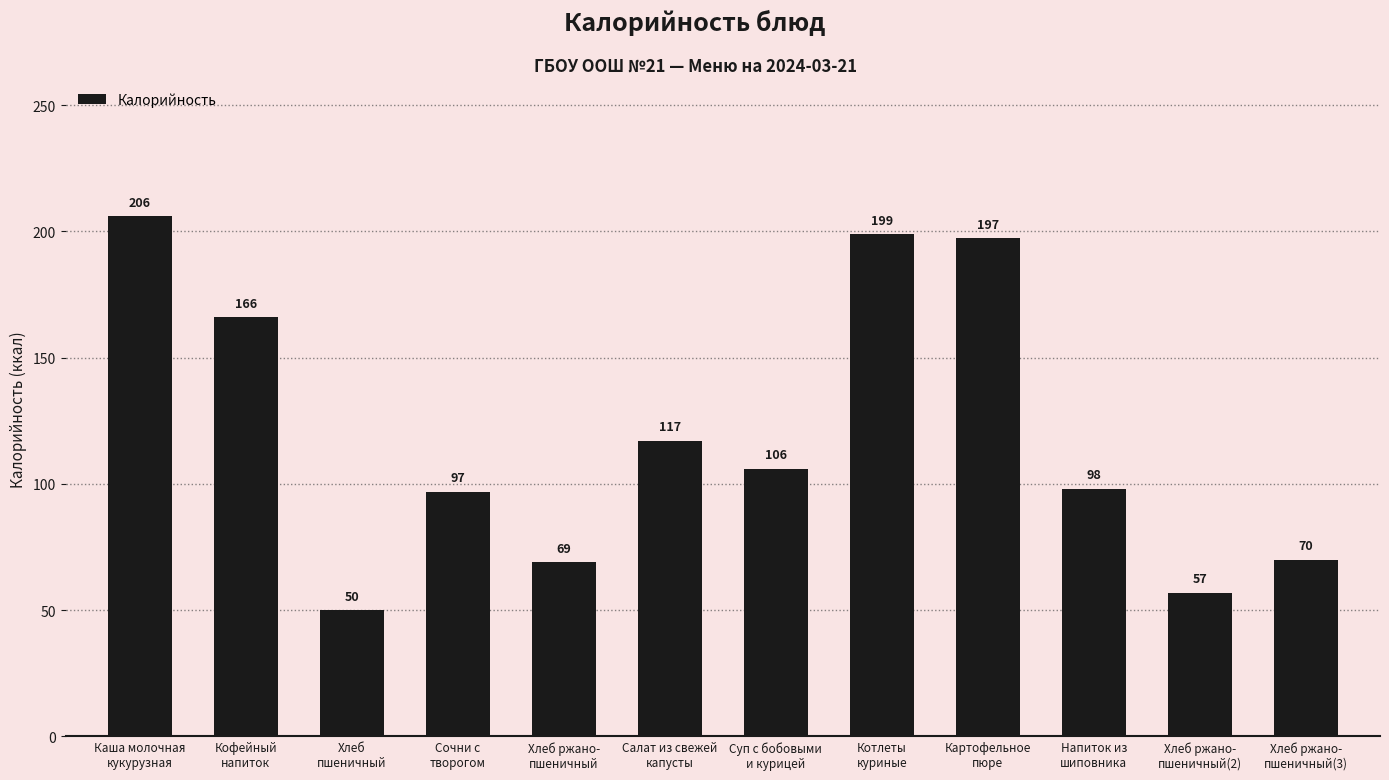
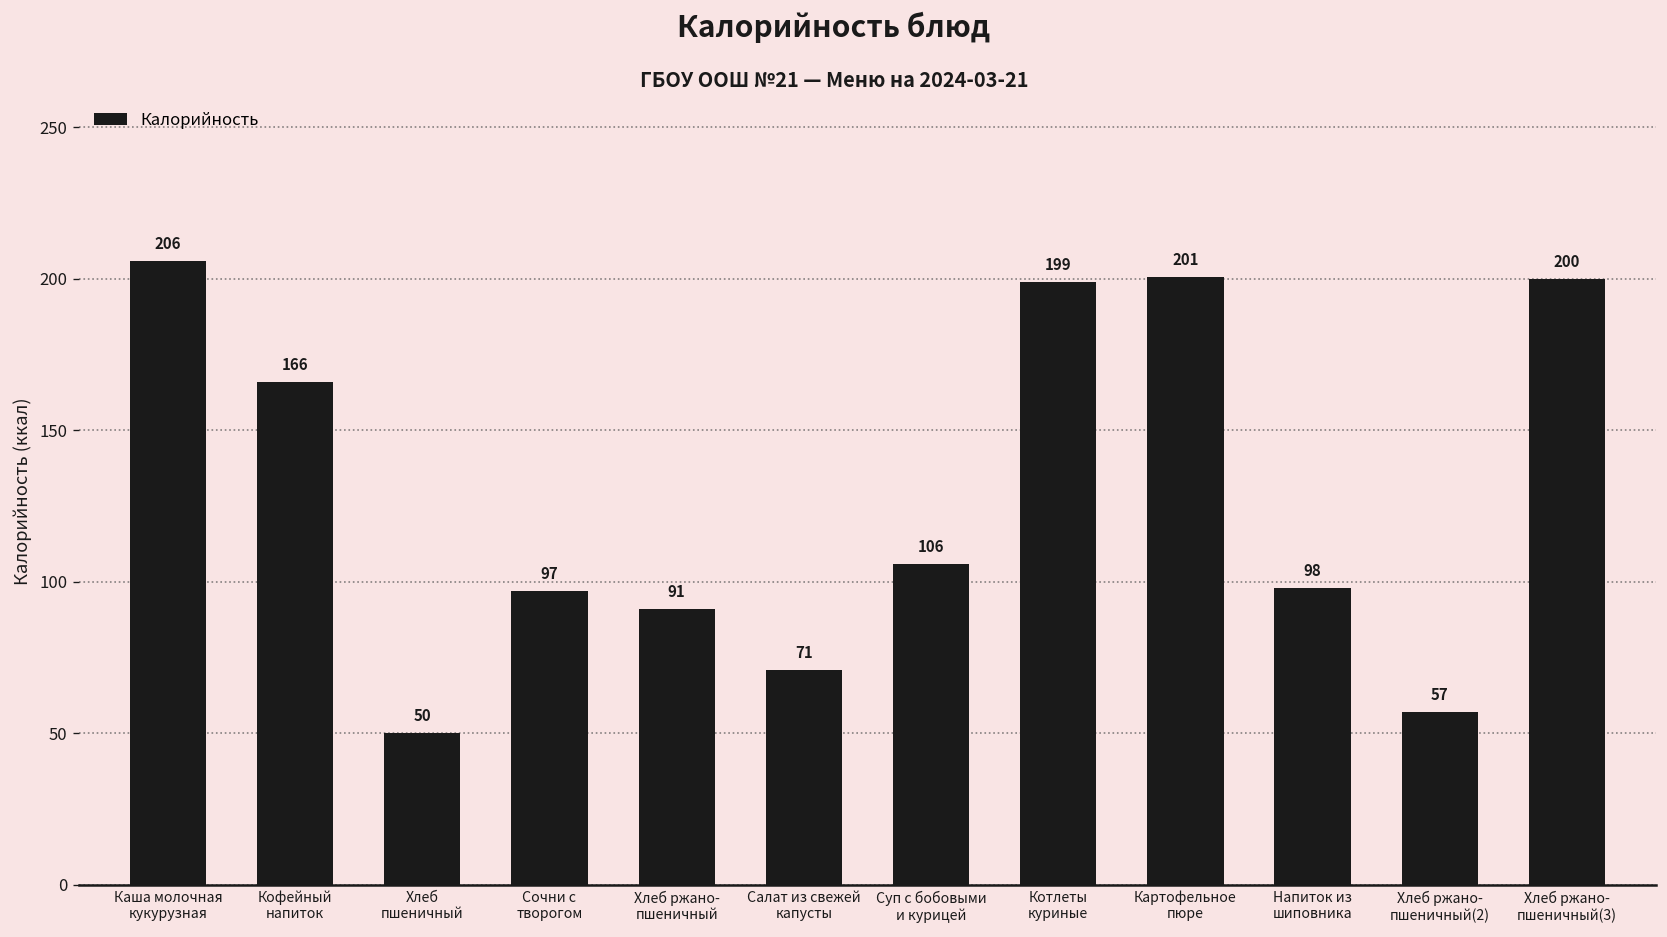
Хлеб ржано- пшеничный: 69 -> 91
Салат из свежей капусты: 117 -> 71
Картофельное пюре: 197 -> 201
Хлеб ржано- пшеничный(3): 70 -> 200
